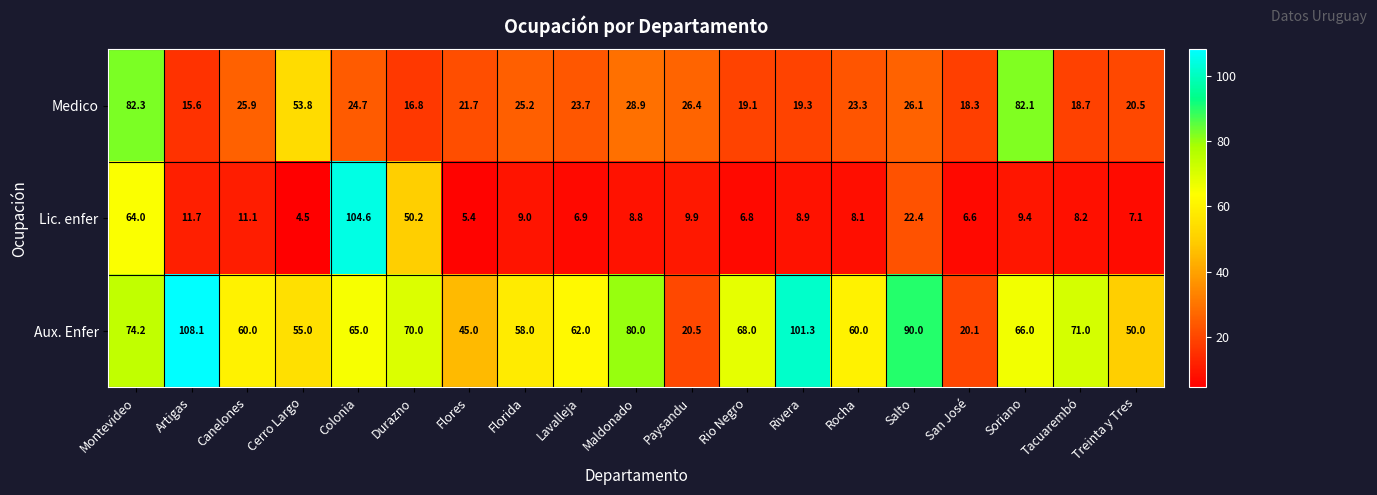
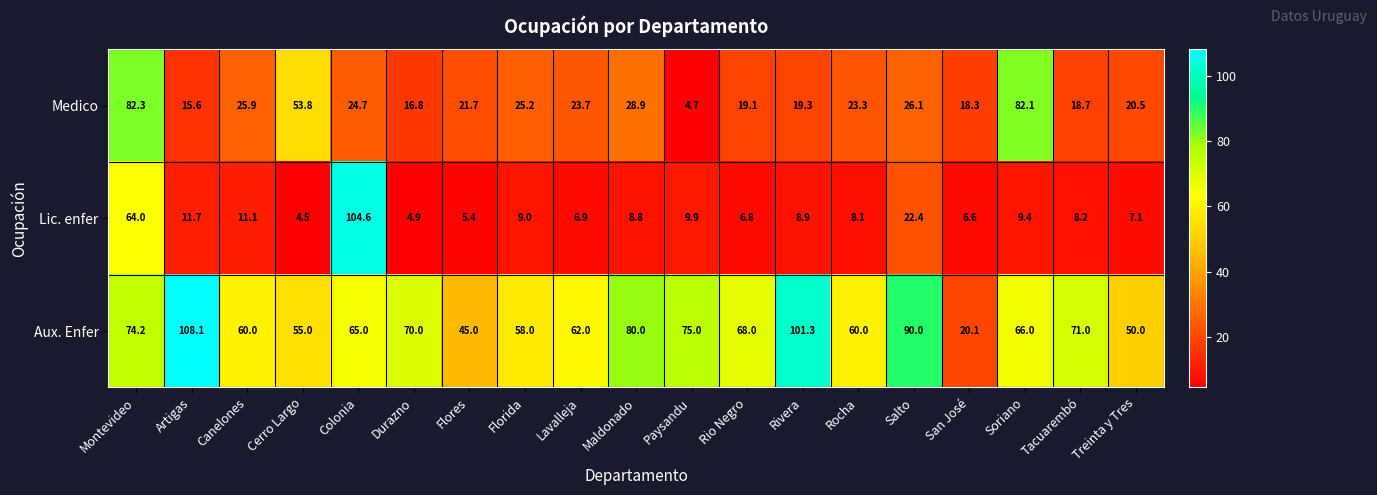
Medico, Paysandu: 26.4 -> 4.7
Lic. enfer, Durazno: 50.2 -> 4.9
Aux. Enfer, Paysandu: 20.5 -> 75.0
